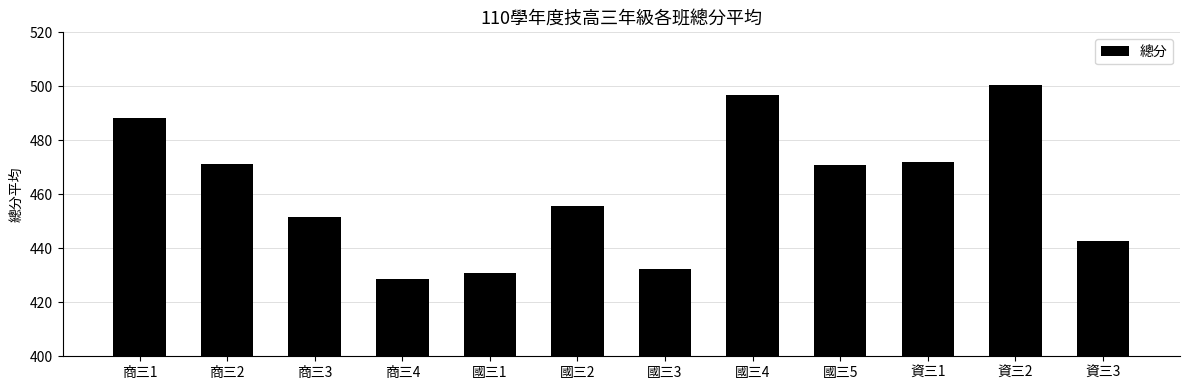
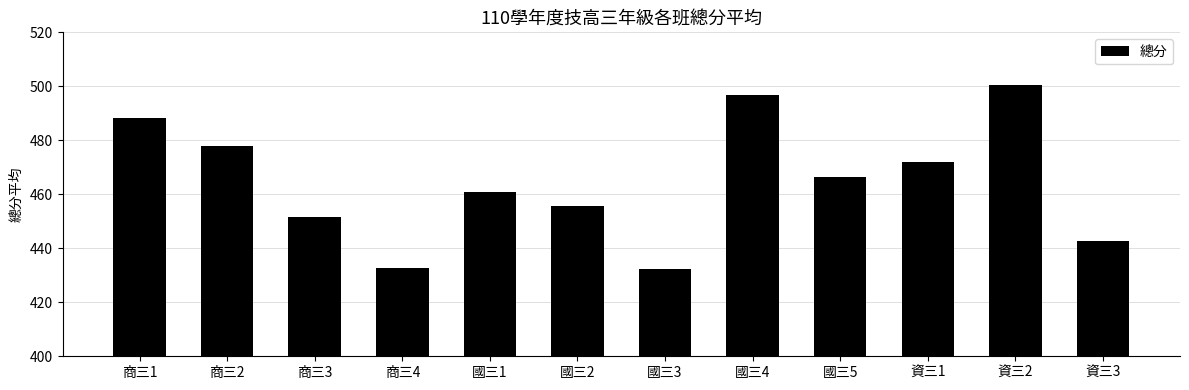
商三2: 471 -> 478
商三4: 429 -> 433
國三1: 431 -> 461
國三5: 471 -> 466
